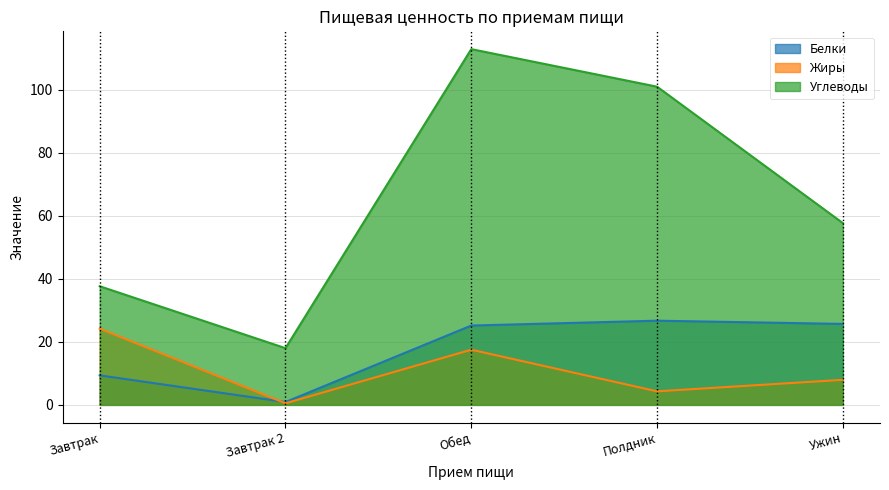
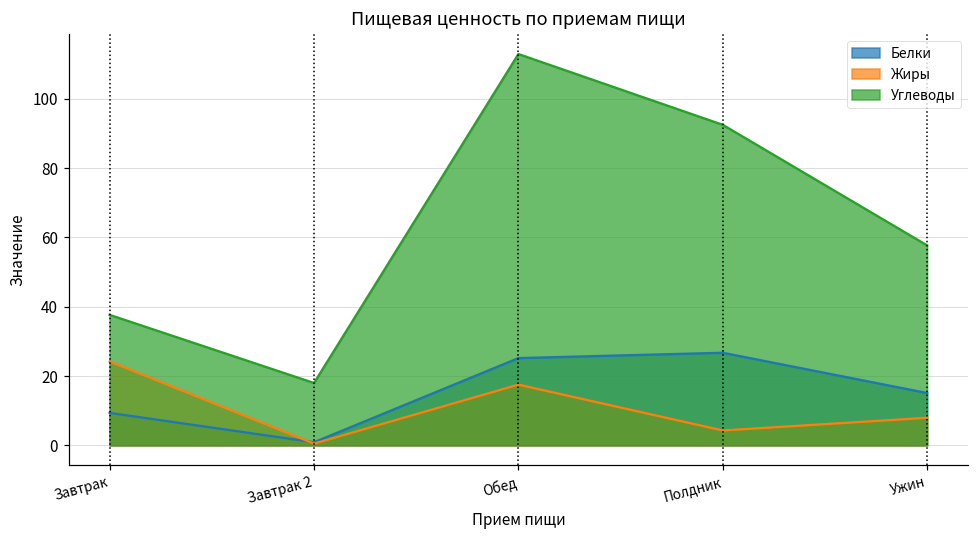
Углеводы, Полдник: 101 -> 93
Белки, Ужин: 26 -> 15
